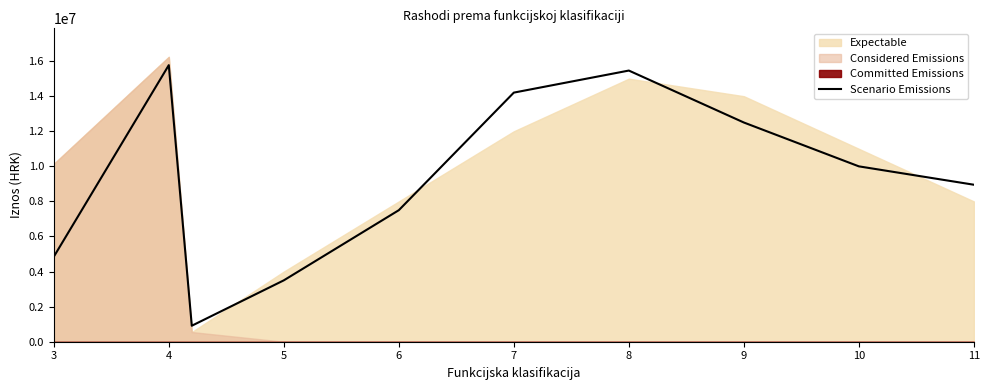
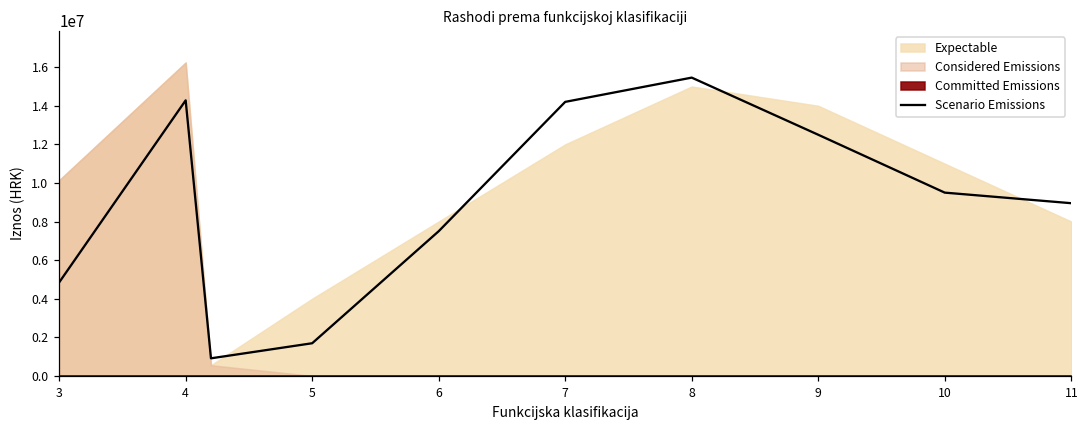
Scenario Emissions, 4: 15800000 -> 14300000
Scenario Emissions, 5: 3500000 -> 1700000
Scenario Emissions, 10: 10000000 -> 9500000
